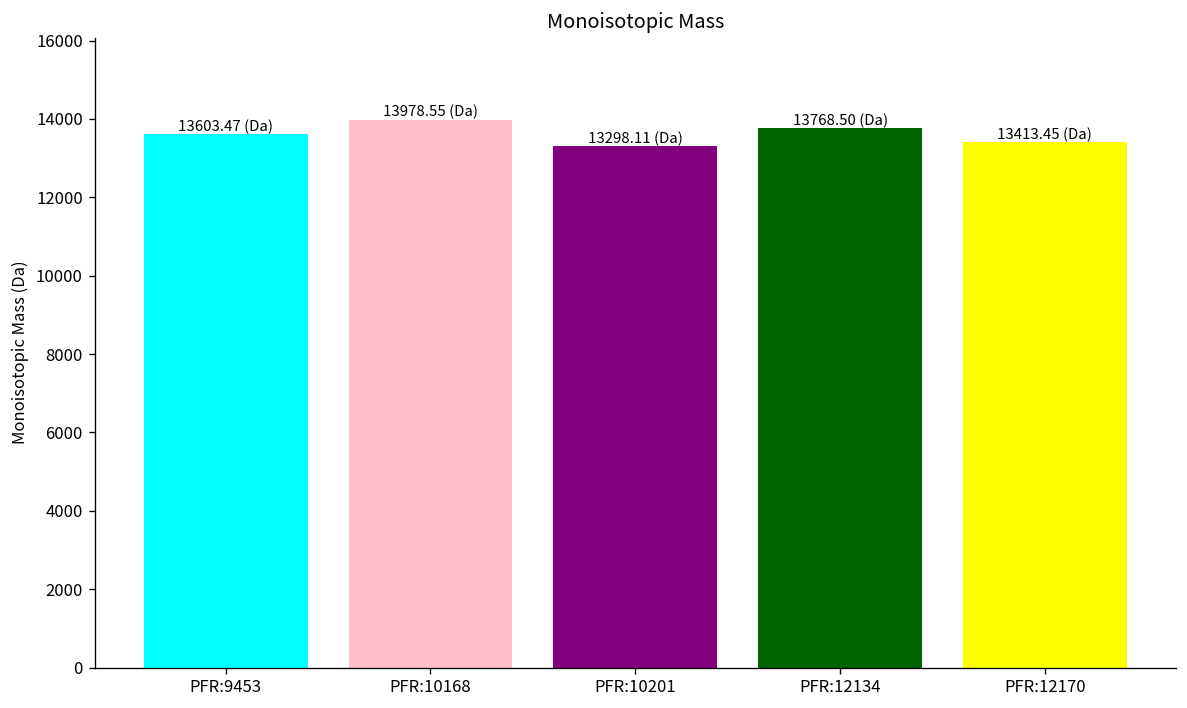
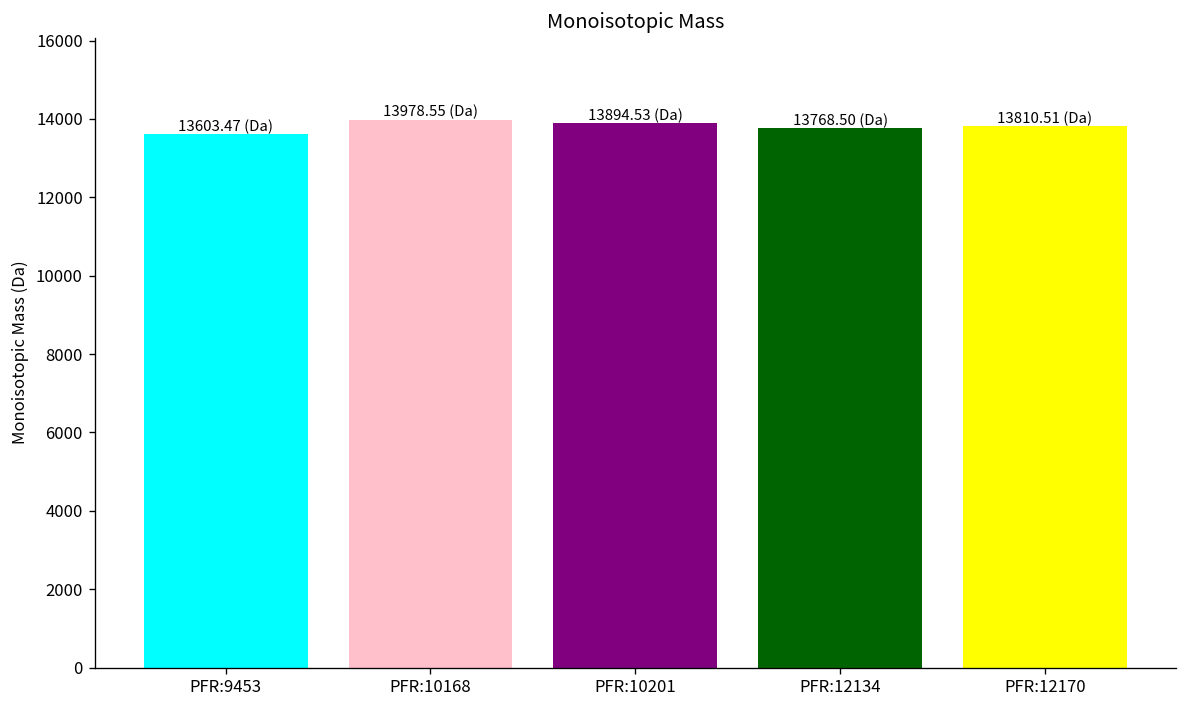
PFR:10201: 13298.11 -> 13894.53
PFR:12170: 13413.45 -> 13810.51
